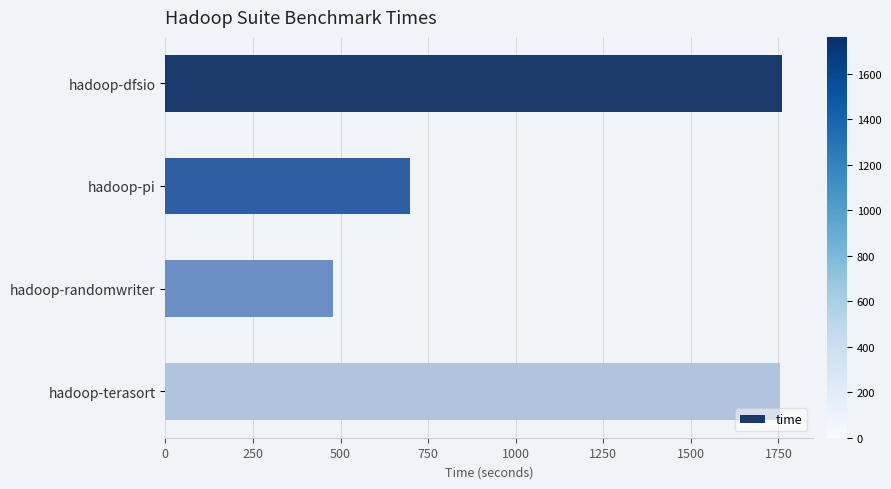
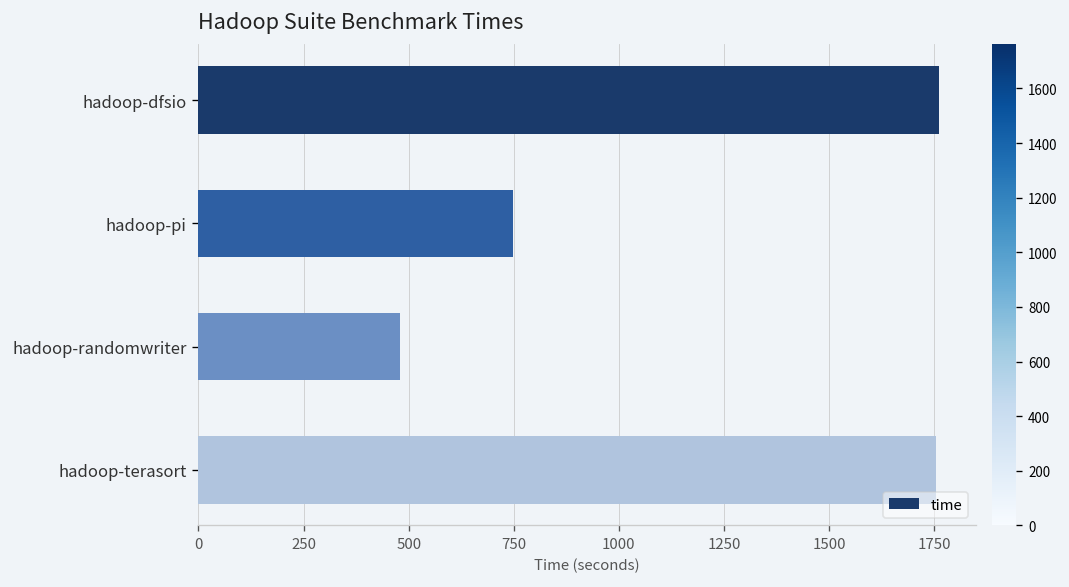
hadoop-pi: 700 -> 750
